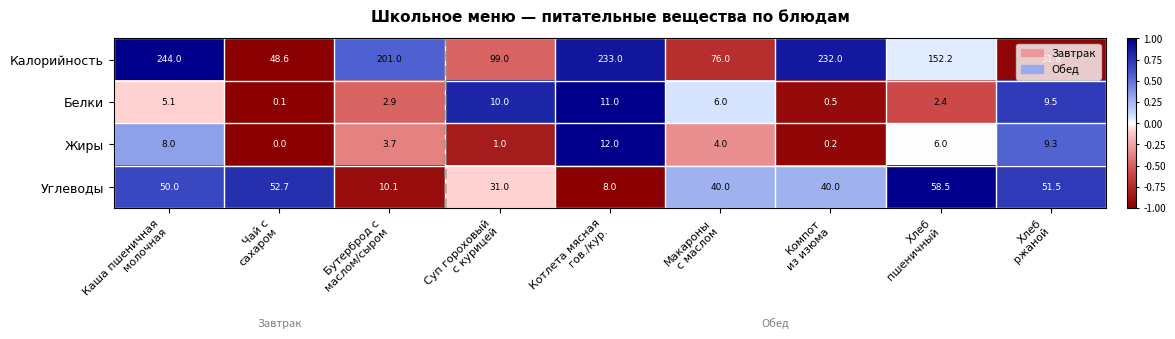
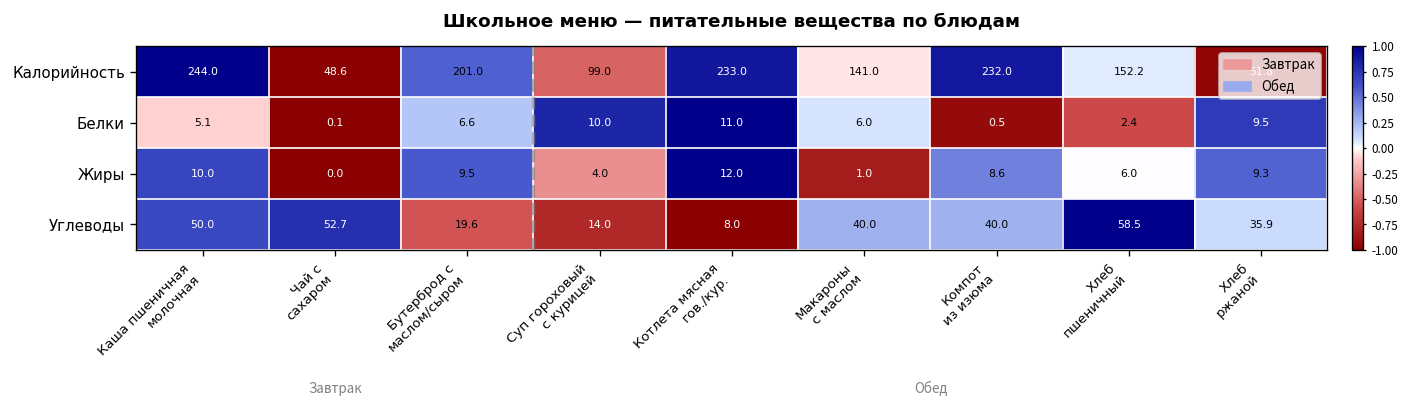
Калорийность, Макароны с маслом: 76.0 -> 141.0
Белки, Бутерброд с маслом/сыром: 2.9 -> 6.6
Жиры, Каша пшеничная молочная: 8.0 -> 10.0
Жиры, Бутерброд с маслом/сыром: 3.7 -> 9.5
Жиры, Суп гороховый с курицей: 1.0 -> 4.0
Жиры, Макароны с маслом: 4.0 -> 1.0
Жиры, Компот из изюма: 0.2 -> 8.6
Углеводы, Бутерброд с маслом/сыром: 10.1 -> 19.6
Углеводы, Суп гороховый с курицей: 31.0 -> 14.0
Углеводы, Хлеб ржаной: 51.5 -> 35.9
